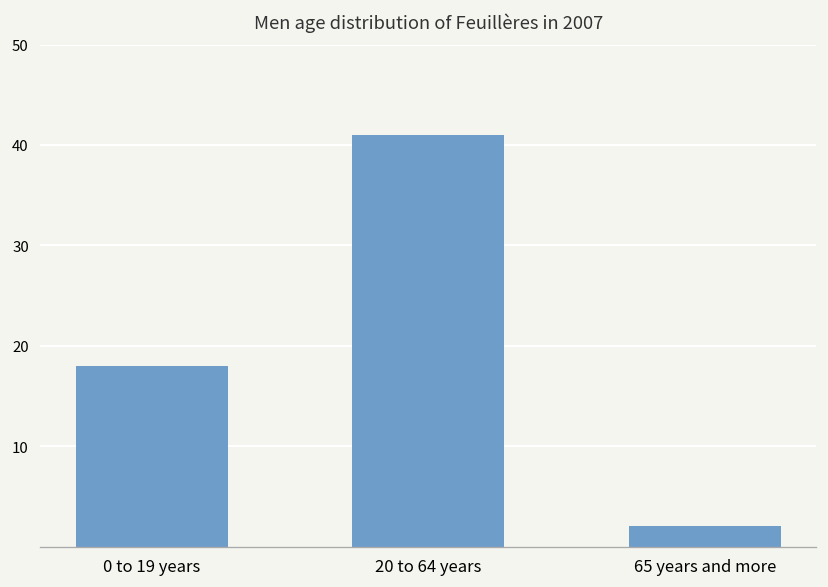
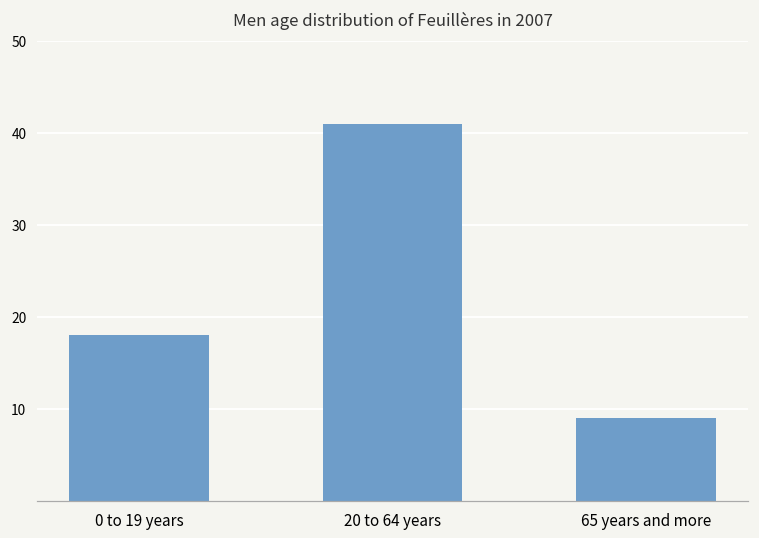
65 years and more: 2 -> 9
